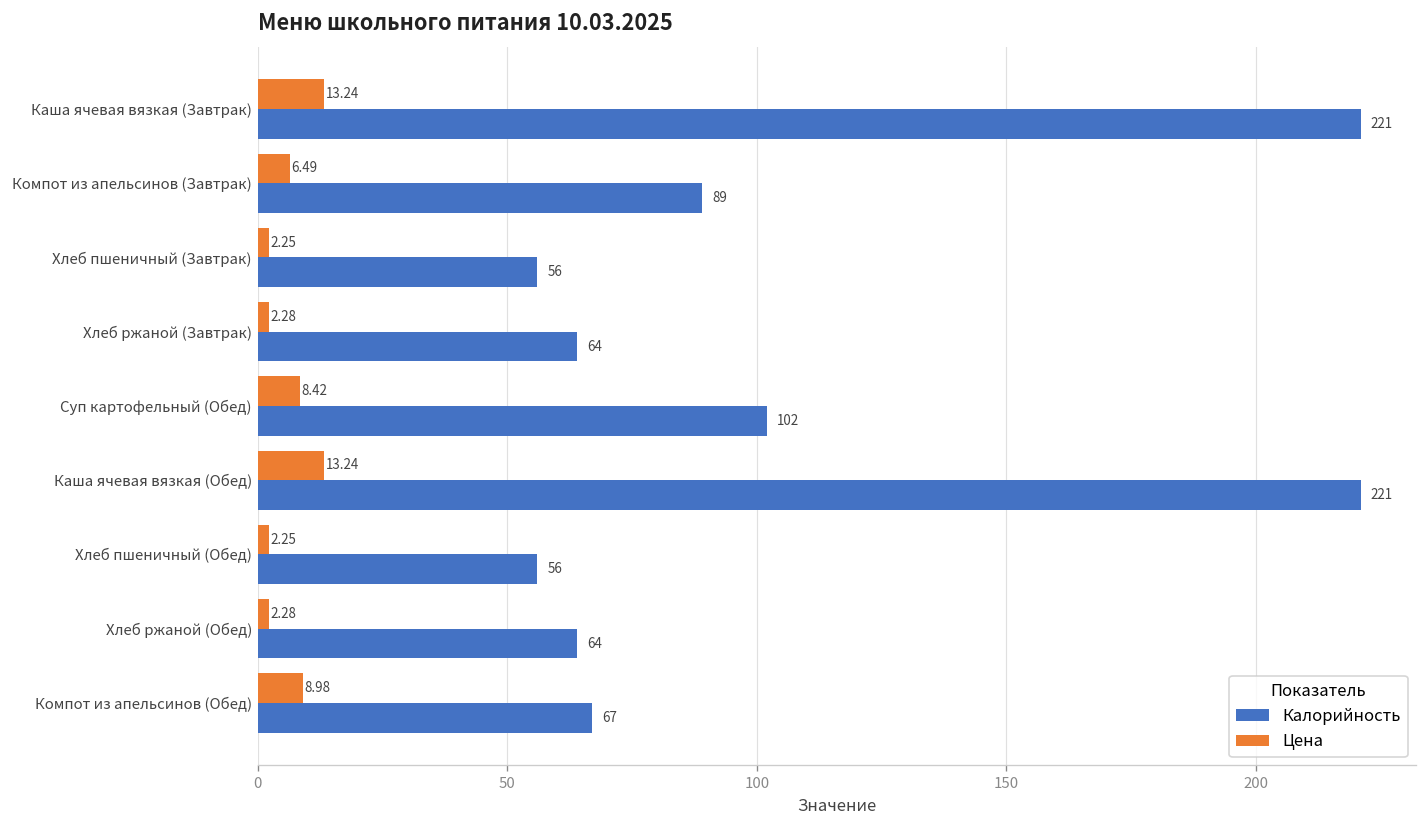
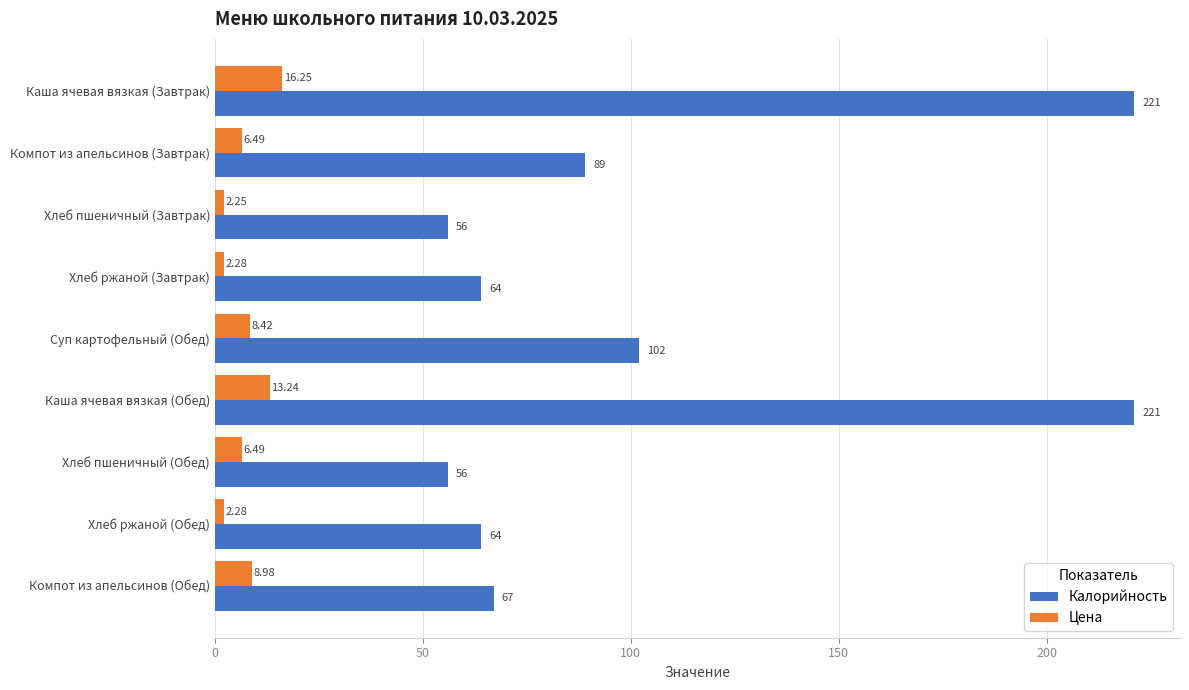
Цена, Каша ячевая вязкая (Завтрак): 13.24 -> 16.25
Цена, Хлеб пшеничный (Обед): 2.25 -> 6.49
